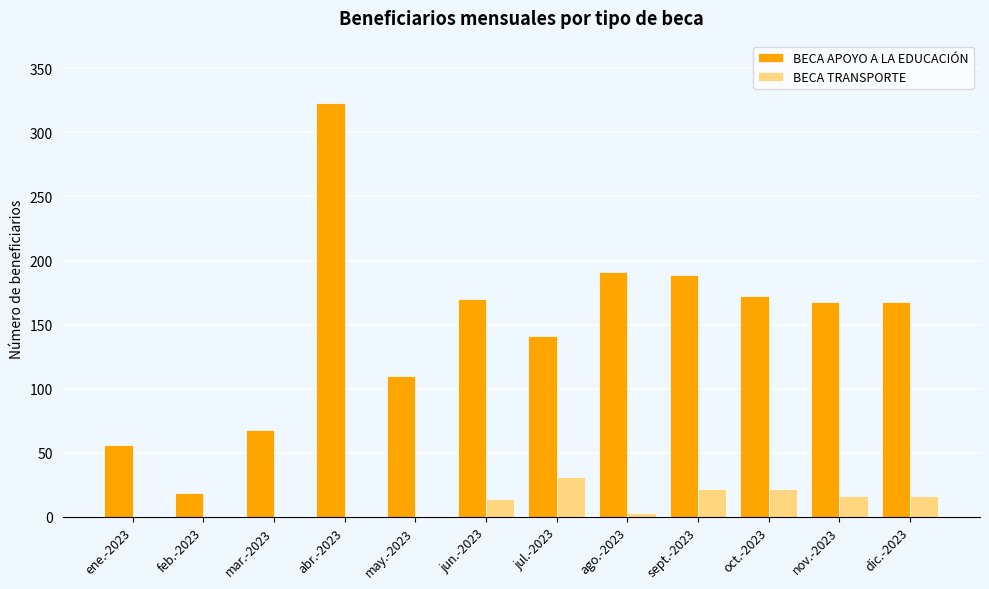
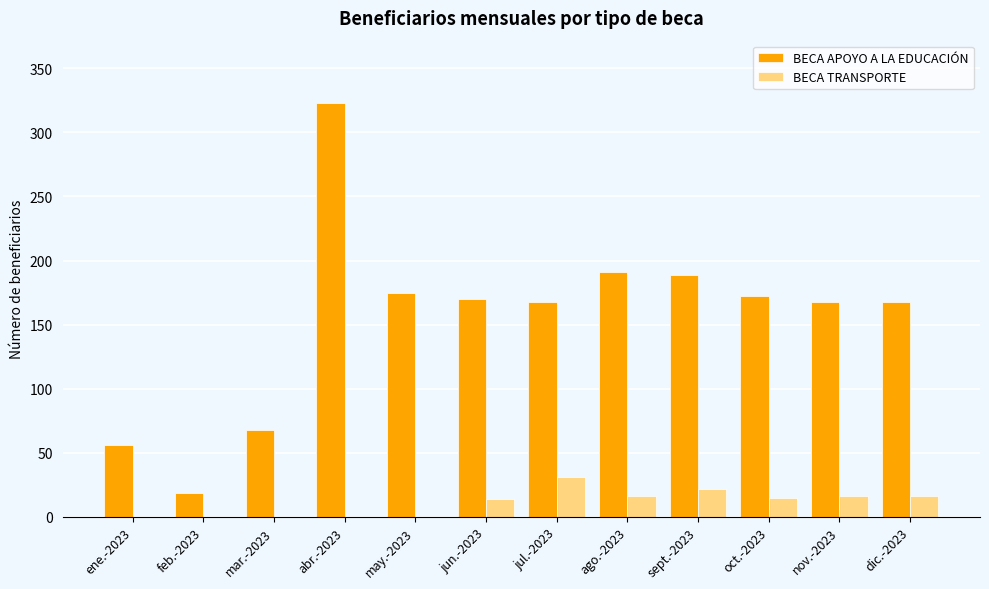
BECA APOYO A LA EDUCACIÓN, may.-2023: 110 -> 175
BECA APOYO A LA EDUCACIÓN, jul.-2023: 141 -> 168
BECA TRANSPORTE, ago.-2023: 3 -> 16
BECA TRANSPORTE, oct.-2023: 22 -> 15
